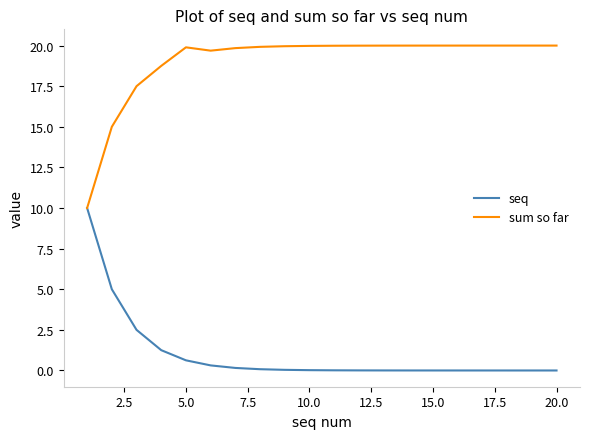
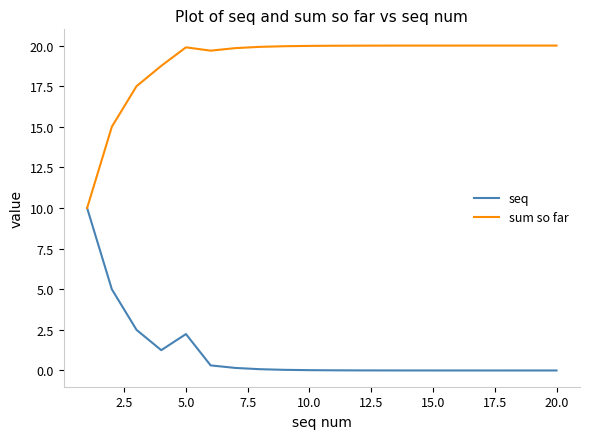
seq, 5.0: 0.6 -> 2.2
